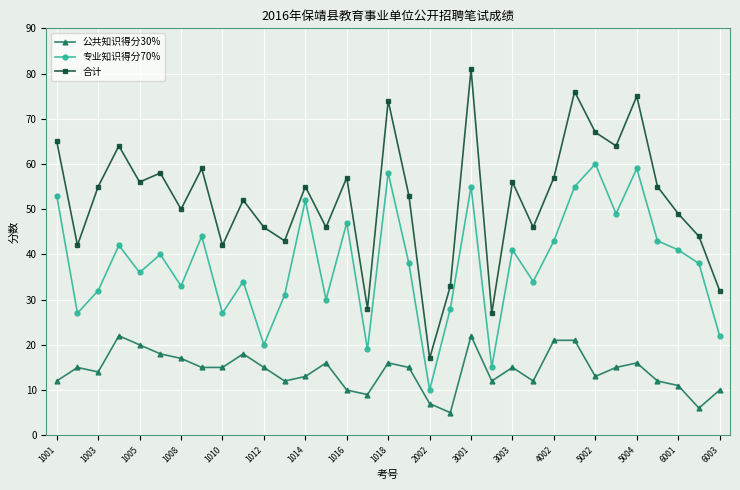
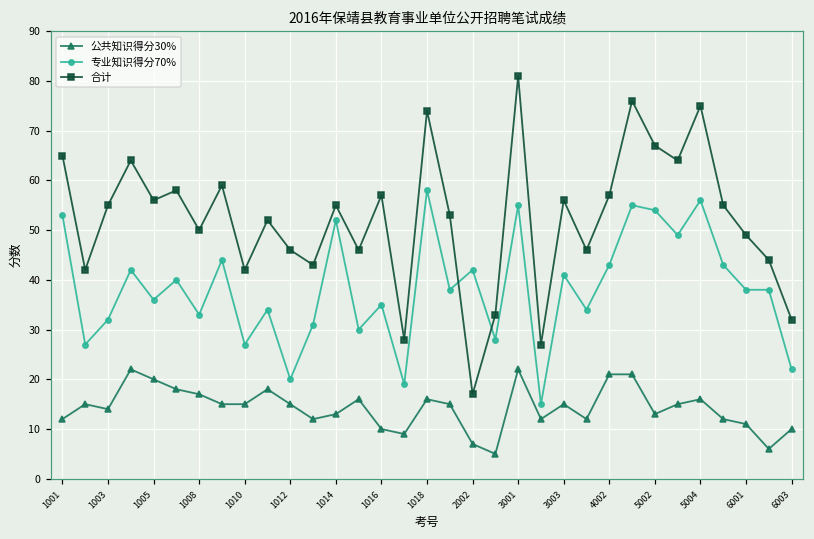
专业知识得分70%, 1016: 47 -> 35
专业知识得分70%, 2002: 10 -> 42
专业知识得分70%, 5002: 60 -> 54
专业知识得分70%, 5004: 59 -> 56
专业知识得分70%, 6001: 41 -> 38
